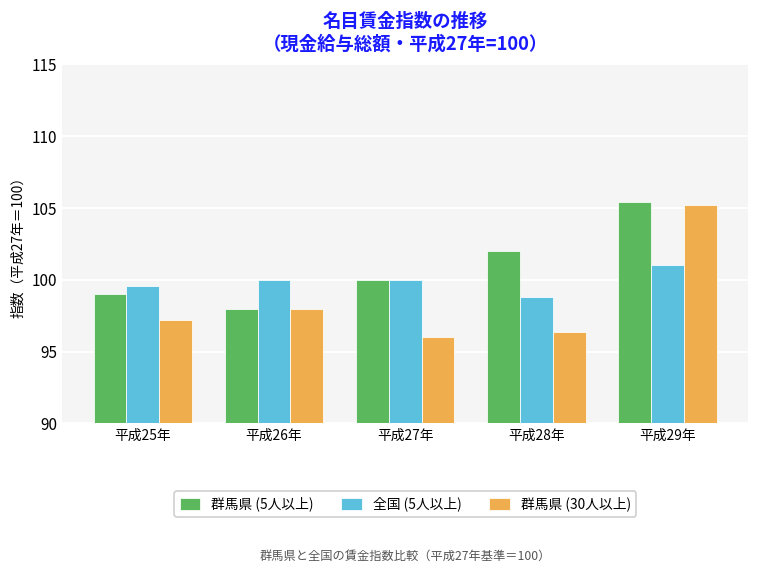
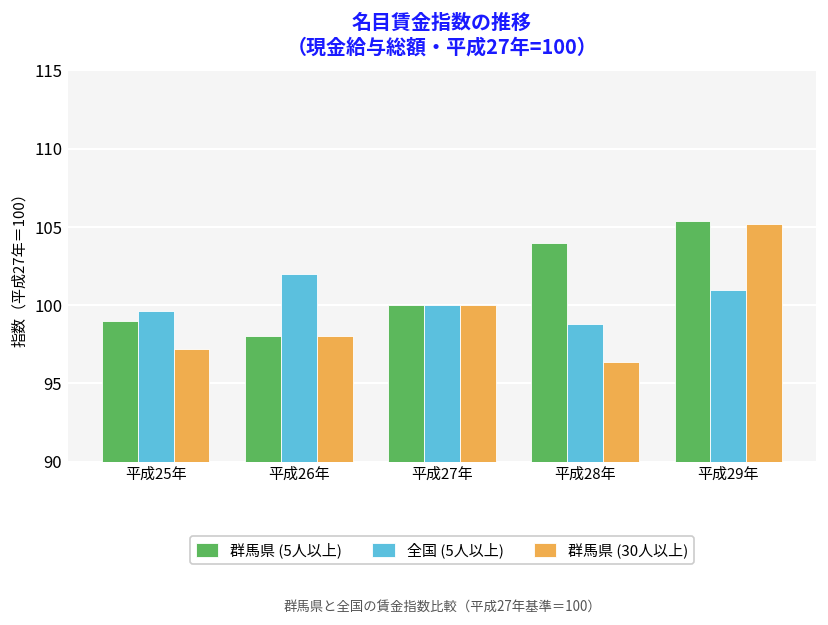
全国 (5人以上), 平成26年: 100 -> 102
群馬県 (30人以上), 平成27年: 96 -> 100
群馬県 (5人以上), 平成28年: 102 -> 104
